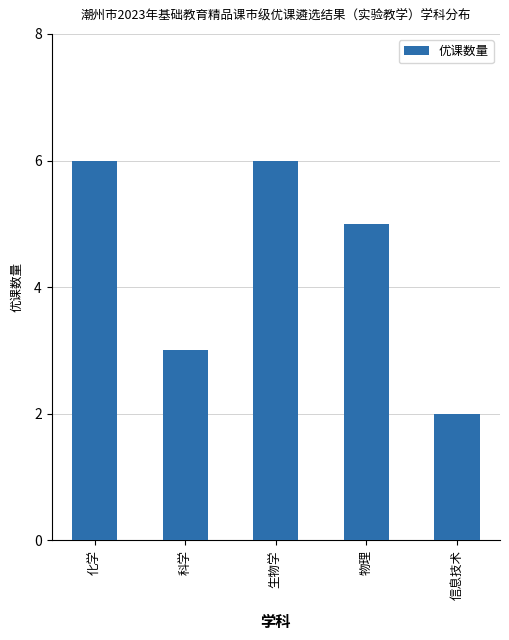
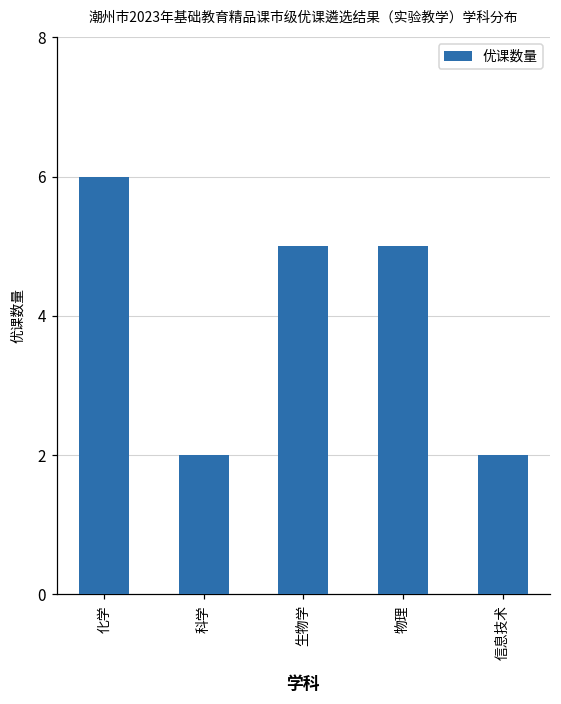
科学: 3 -> 2
生物学: 6 -> 5
